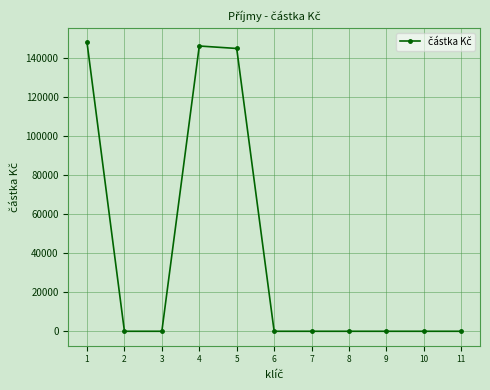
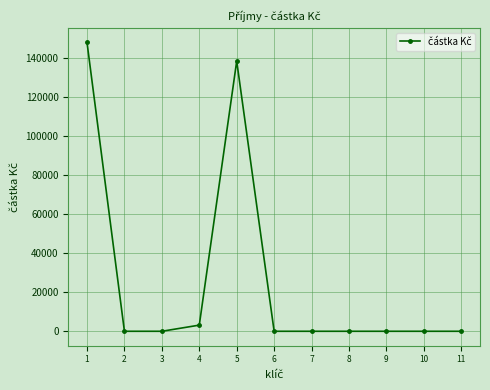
4: 146000 -> 3000
5: 145000 -> 139000
